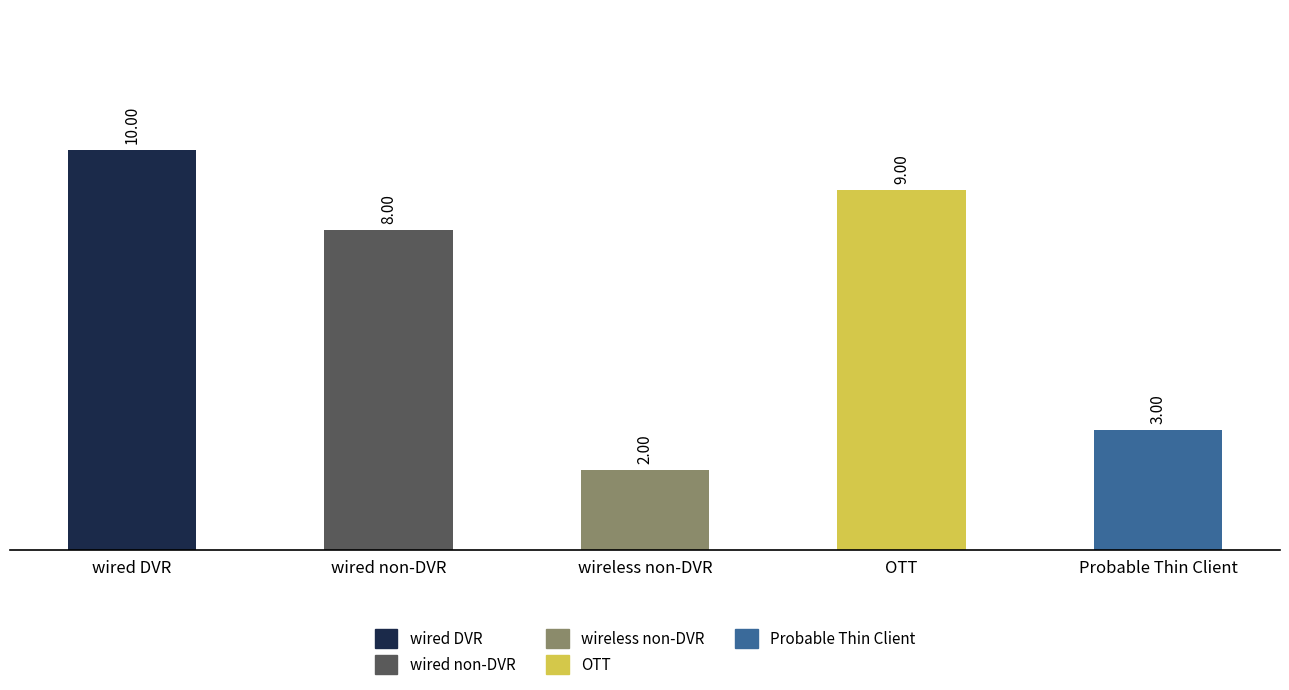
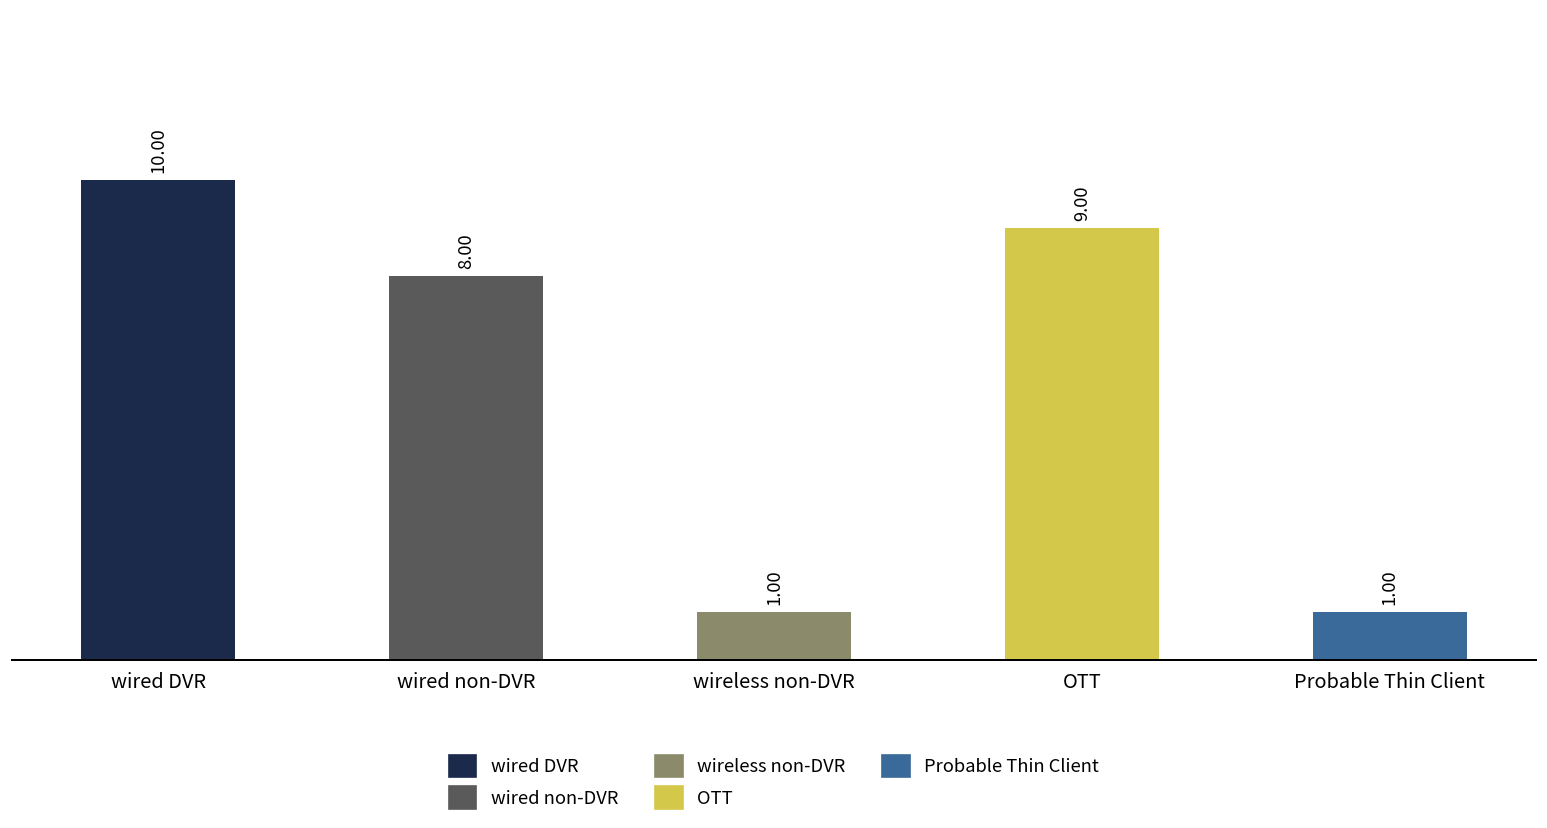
wireless non-DVR: 2.00 -> 1.00
Probable Thin Client: 3.00 -> 1.00
